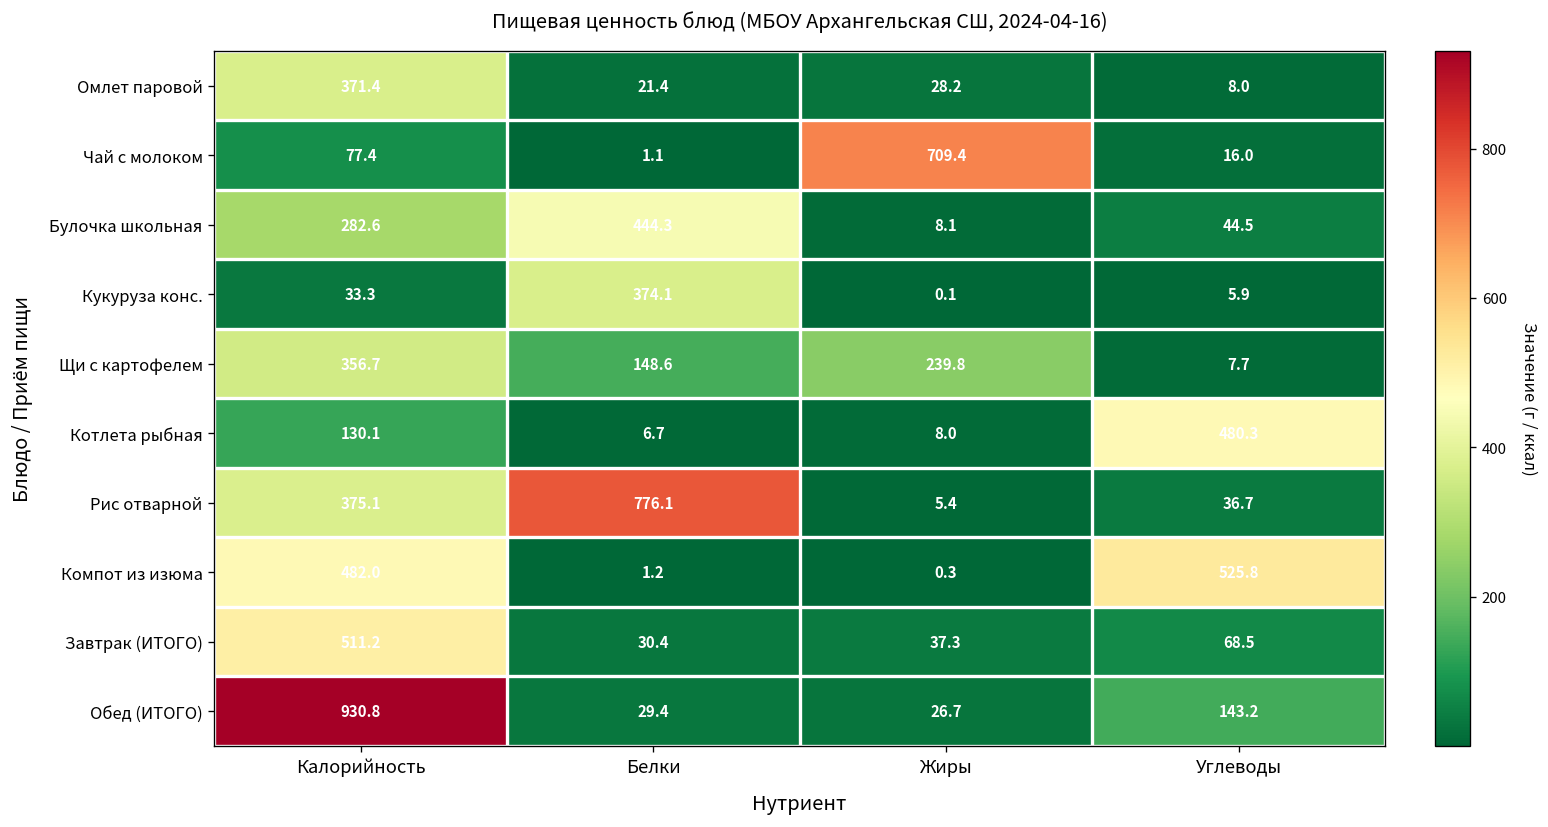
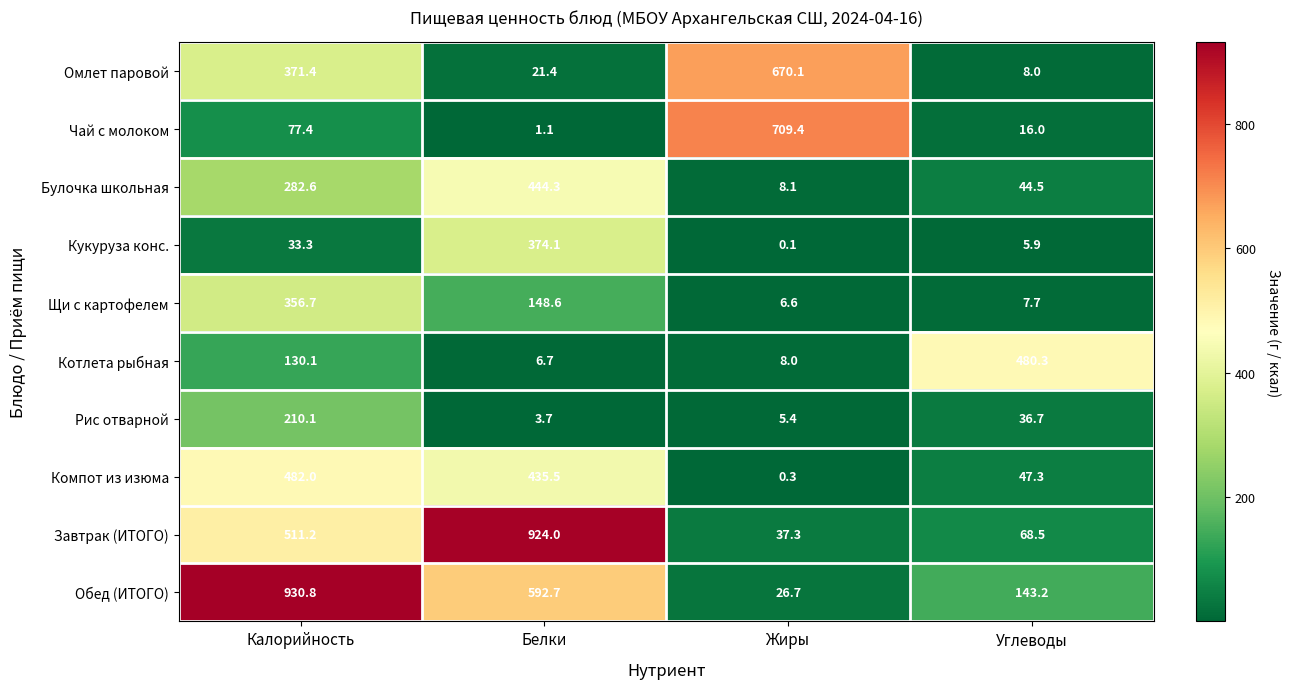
Омлет паровой, Жиры: 28.2 -> 670.1
Щи с картофелем, Жиры: 239.8 -> 6.6
Рис отварной, Калорийность: 375.1 -> 210.1
Рис отварной, Белки: 776.1 -> 3.7
Компот из изюма, Белки: 1.2 -> 435.5
Компот из изюма, Углеводы: 525.8 -> 47.3
Завтрак (ИТОГО), Белки: 30.4 -> 924.0
Обед (ИТОГО), Белки: 29.4 -> 592.7
